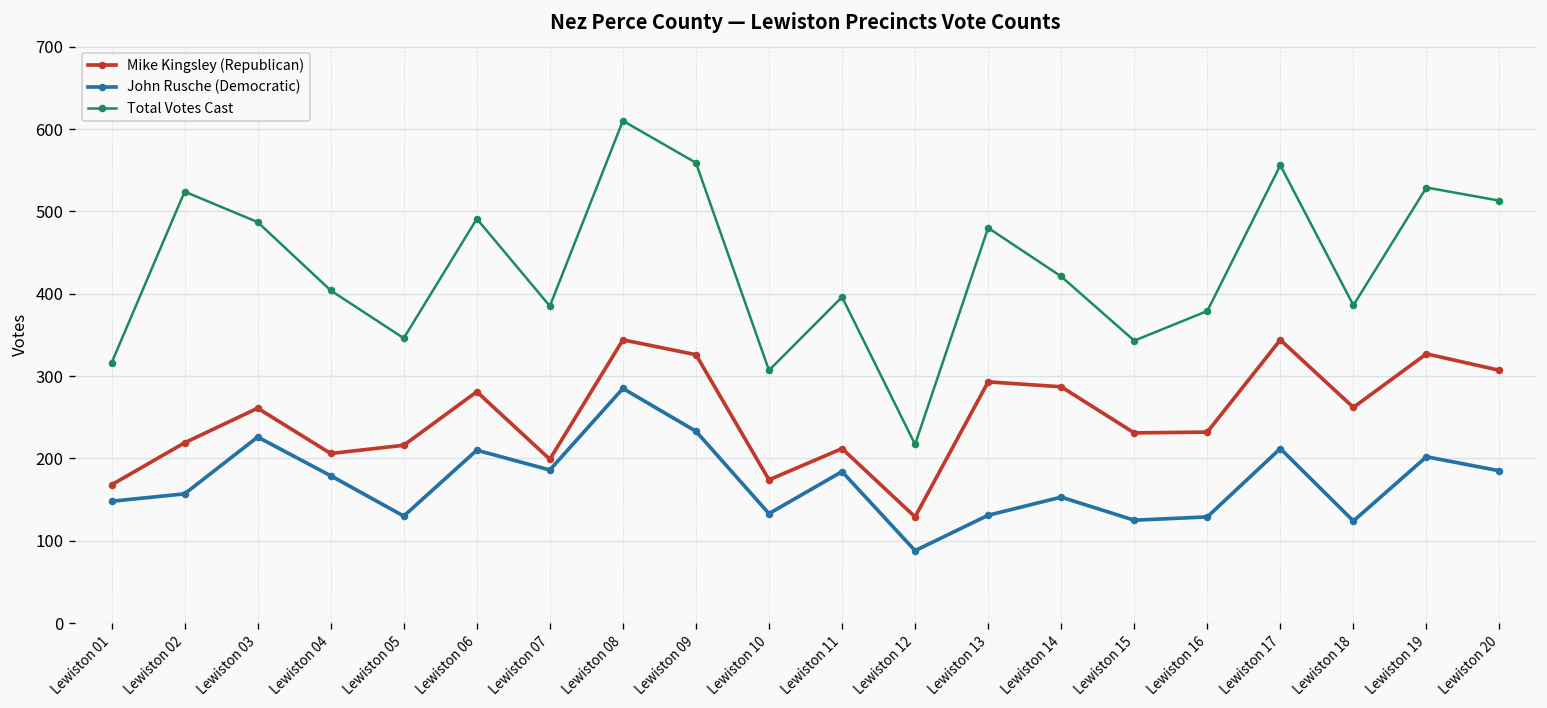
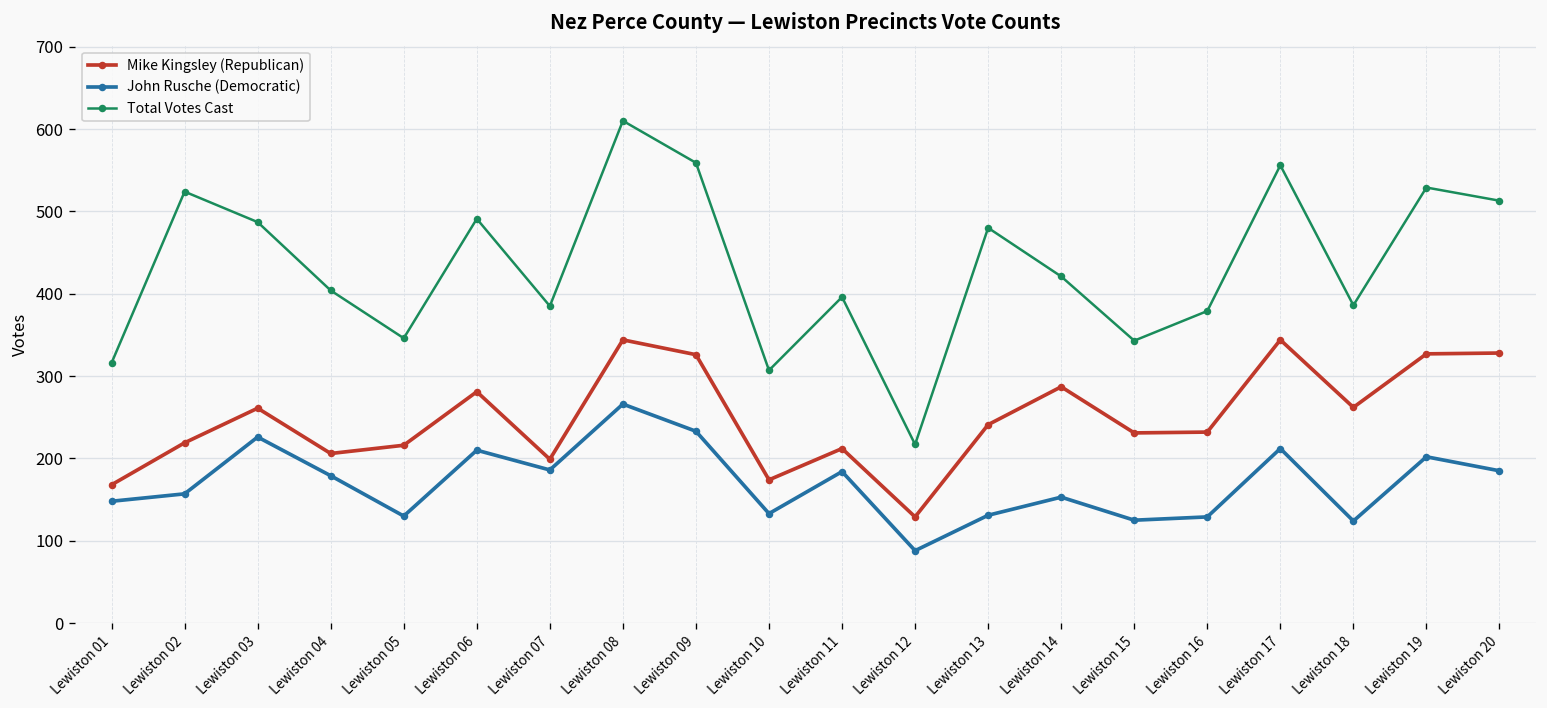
John Rusche (Democratic), Lewiston 08: 290 -> 270
Mike Kingsley (Republican), Lewiston 13: 290 -> 240
Mike Kingsley (Republican), Lewiston 20: 310 -> 330
